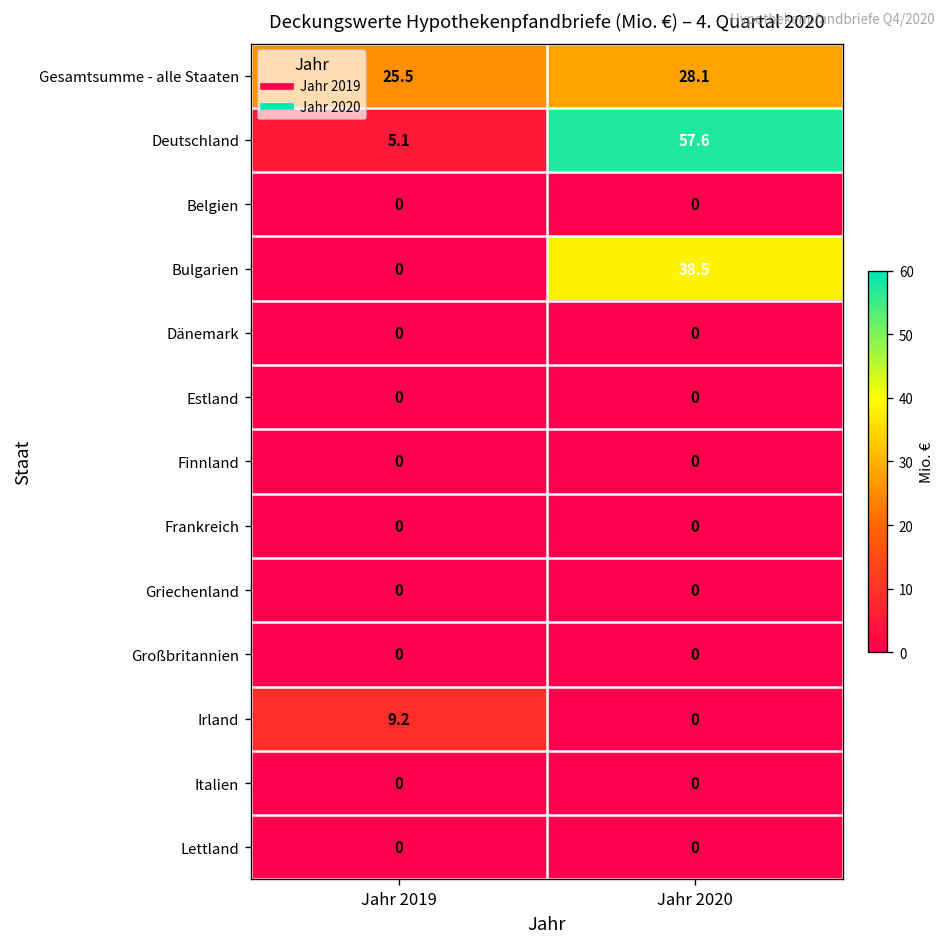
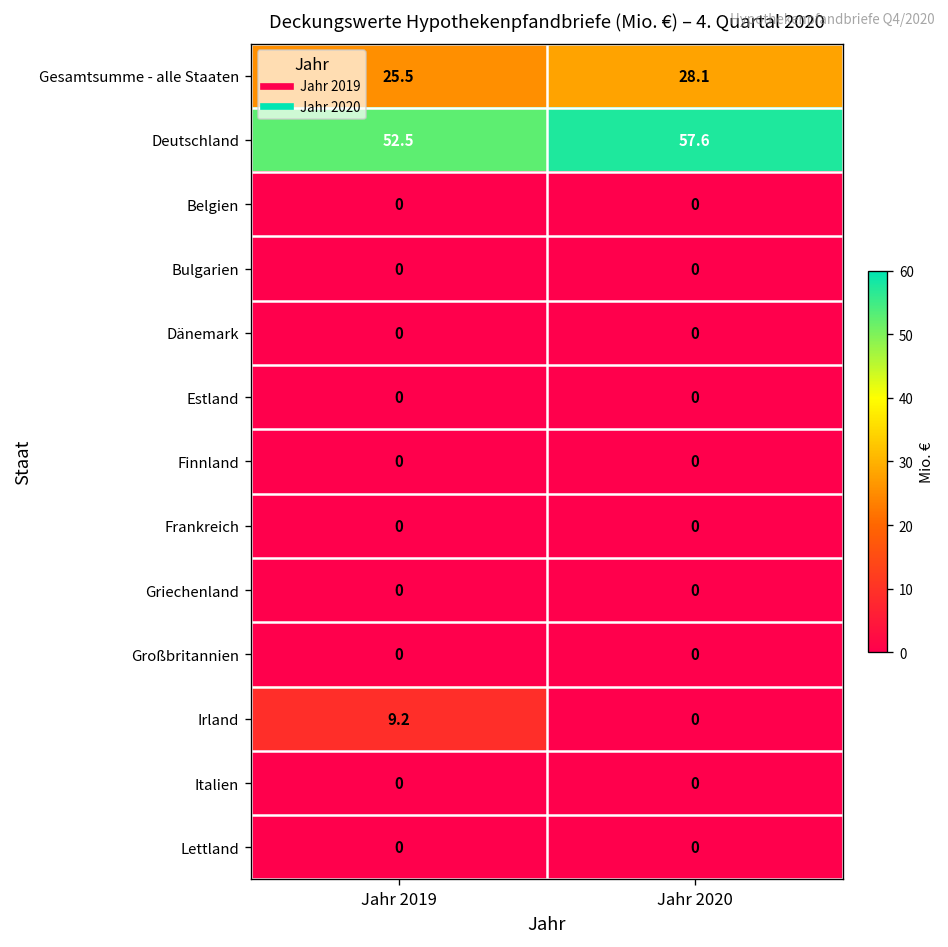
Deutschland, Jahr 2019: 5.1 -> 52.5
Bulgarien, Jahr 2020: 38.5 -> 0
